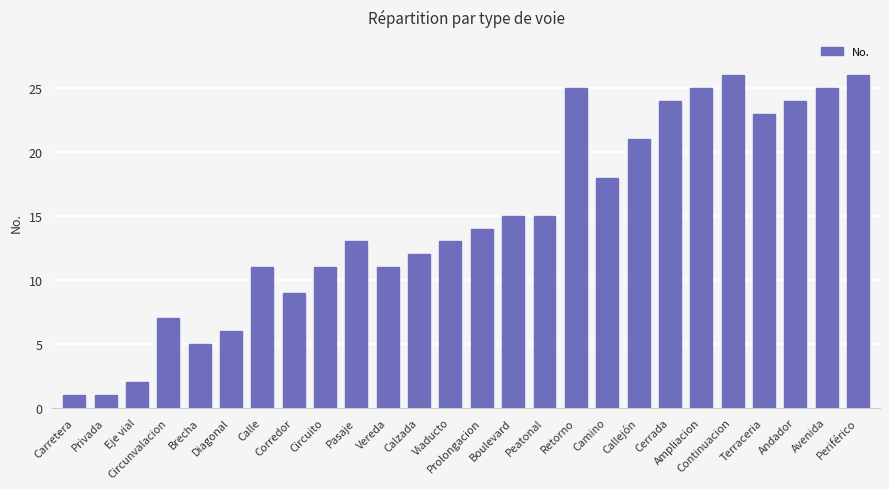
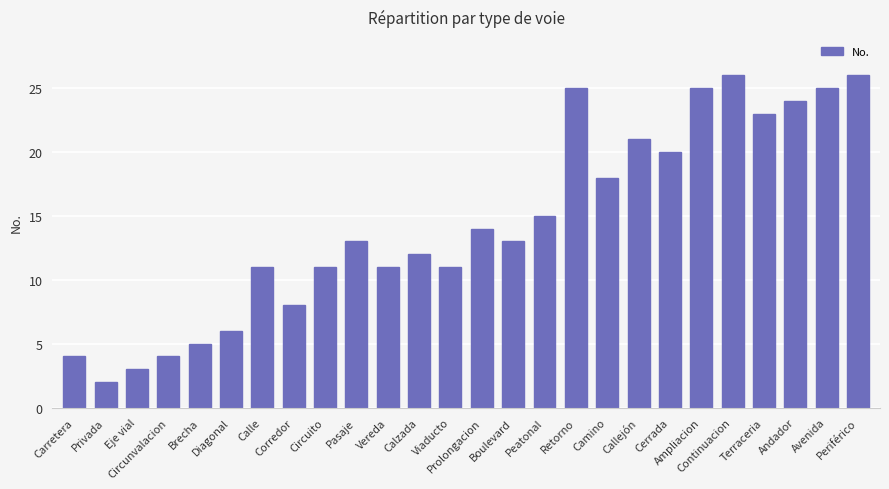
Carretera: 1 -> 4
Privada: 1 -> 2
Eje vial: 2 -> 3
Circunvalacion: 7 -> 4
Corredor: 9 -> 8
Viaducto: 13 -> 11
Boulevard: 15 -> 13
Cerrada: 24 -> 20
